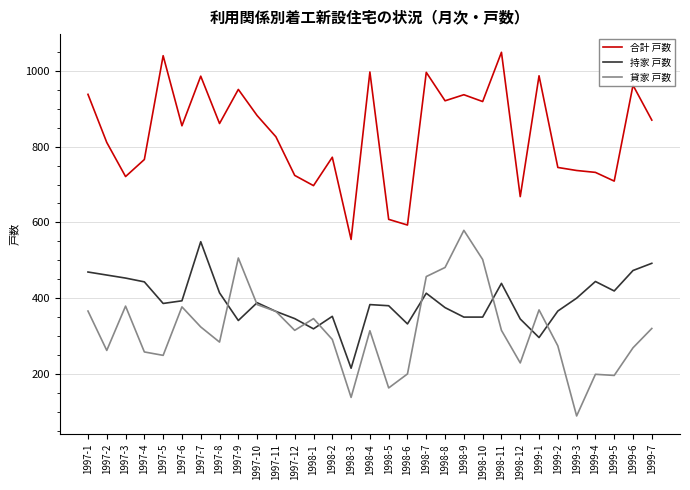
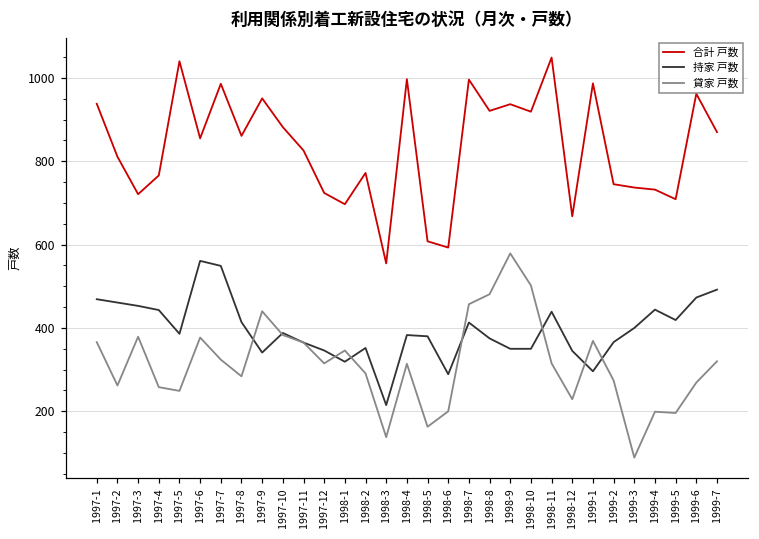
持家 戸数, 1997-6: 390 -> 560
貸家 戸数, 1997-9: 510 -> 440
持家 戸数, 1998-6: 330 -> 290
